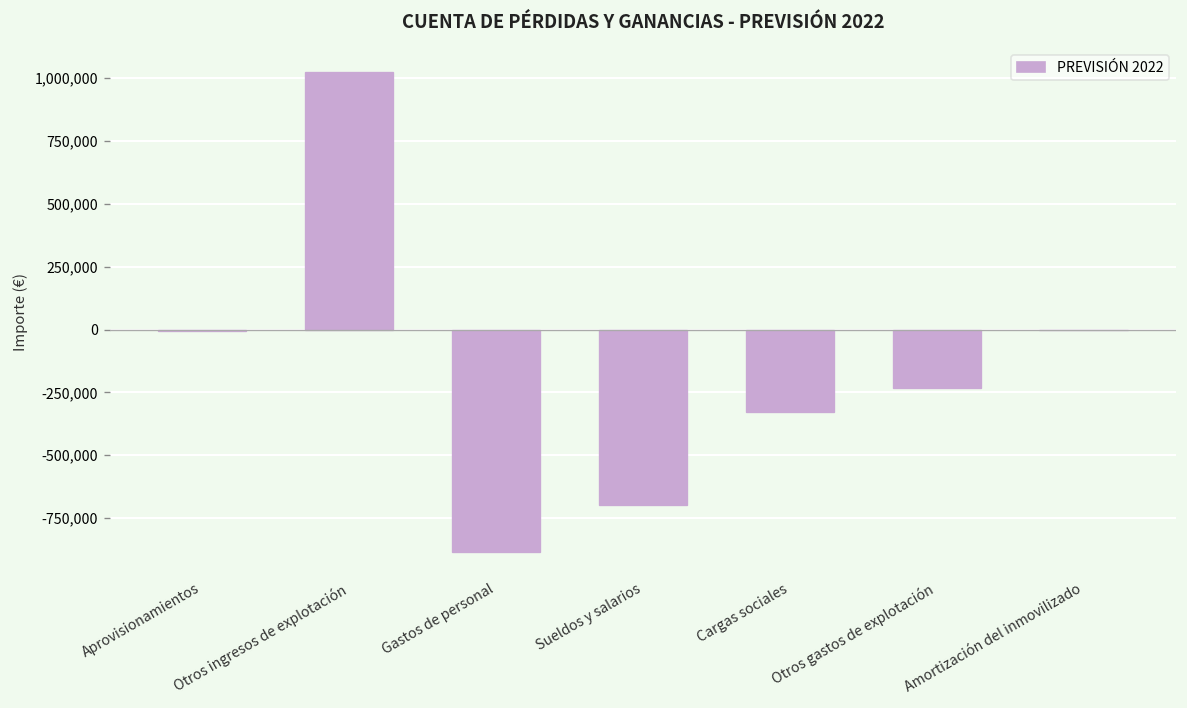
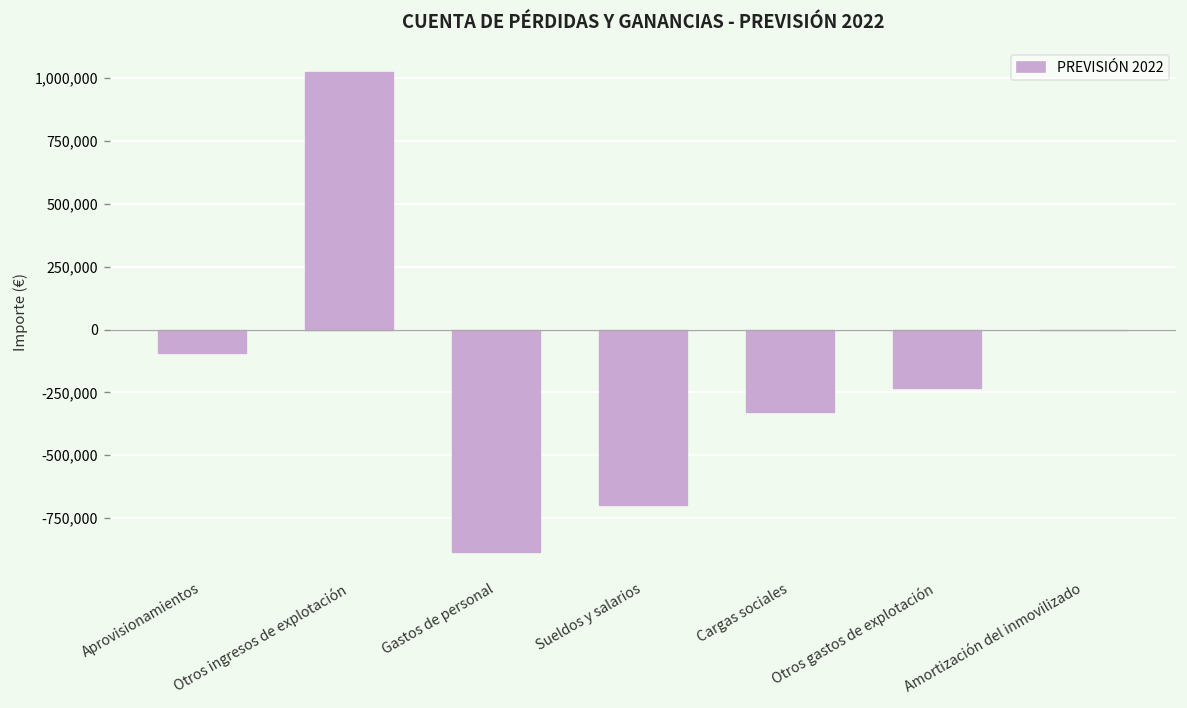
Aprovisionamientos: -10,000 -> -90,000
